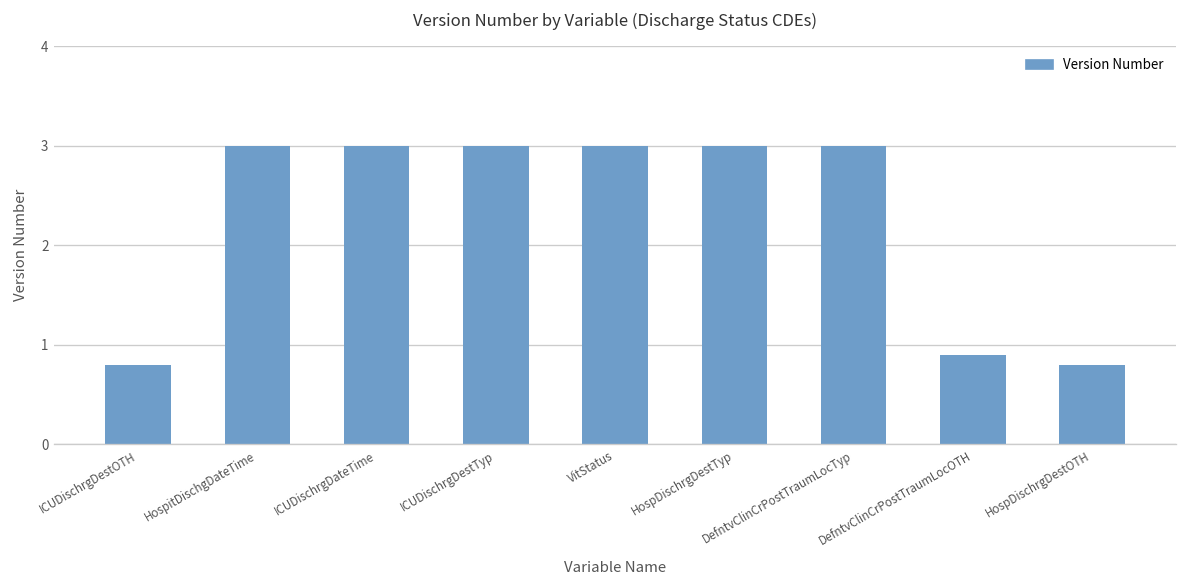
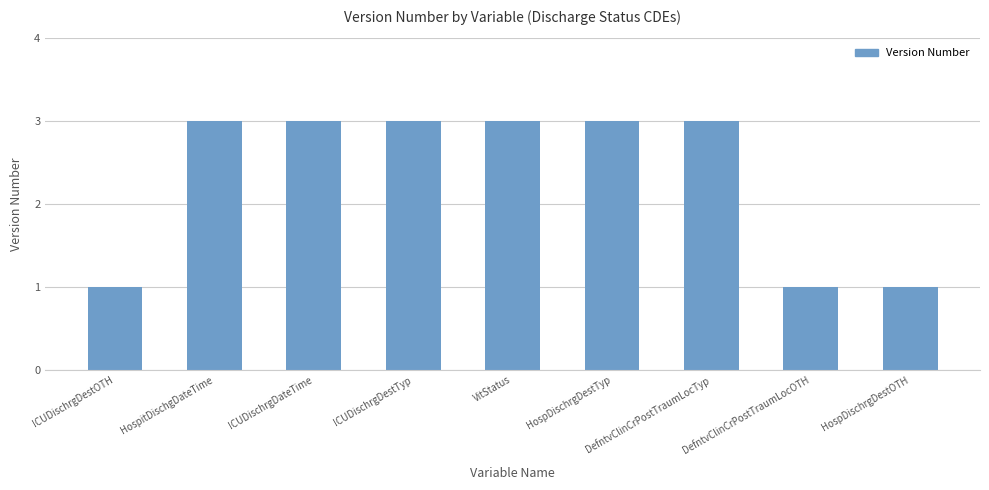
ICUDischrgDestOTH: 0.8 -> 1.0
DefntvClinCrPostTraumLocOTH: 0.9 -> 1.0
HospDischrgDestOTH: 0.8 -> 1.0
